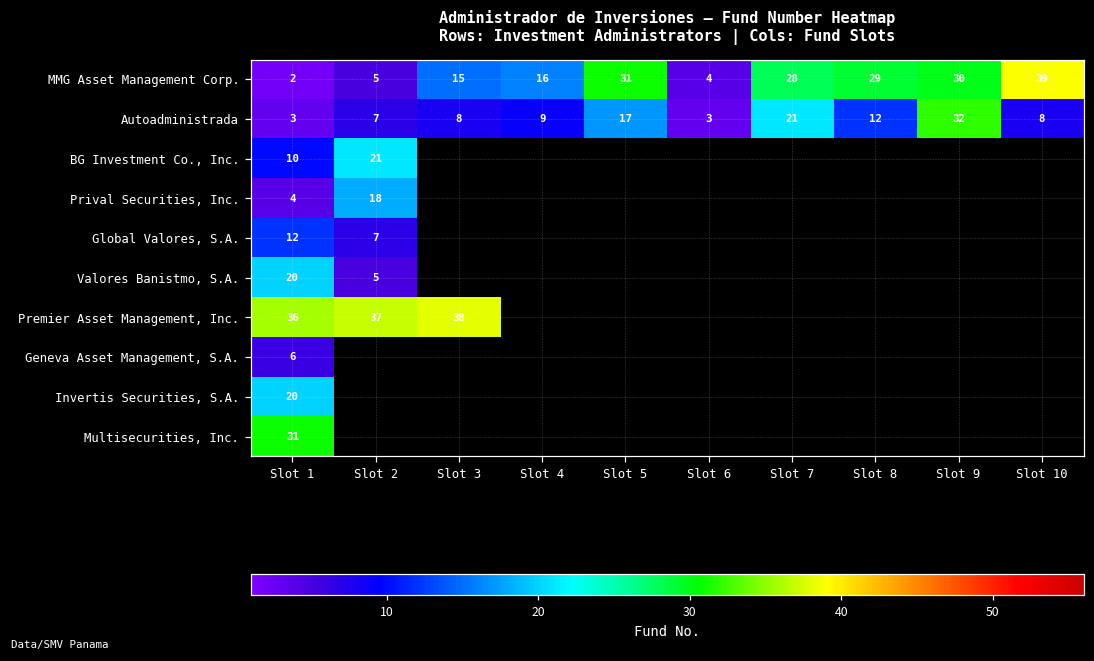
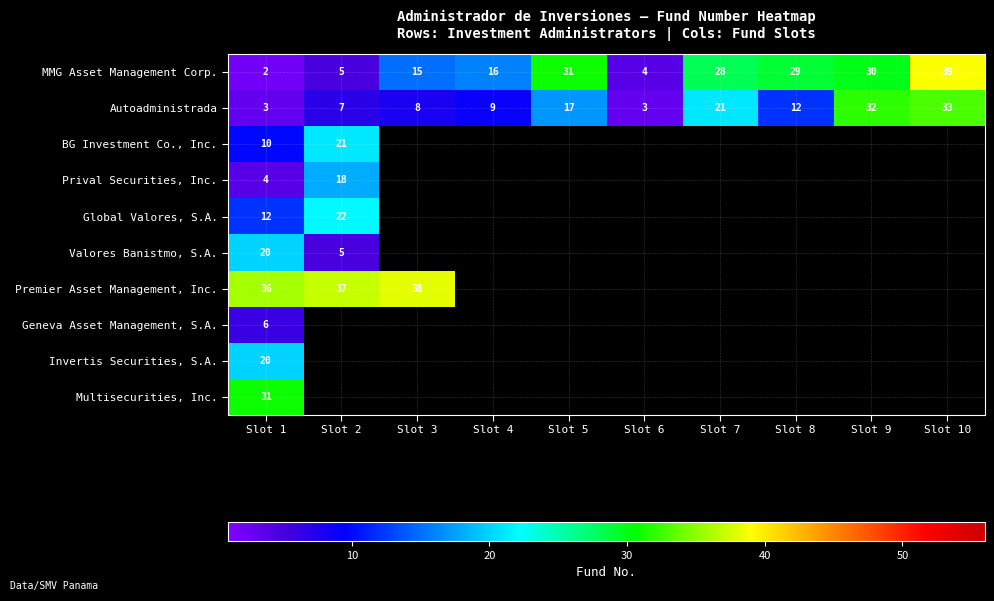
Autoadministrada, Slot 10: 8 -> 33
Global Valores, S.A., Slot 2: 7 -> 22
